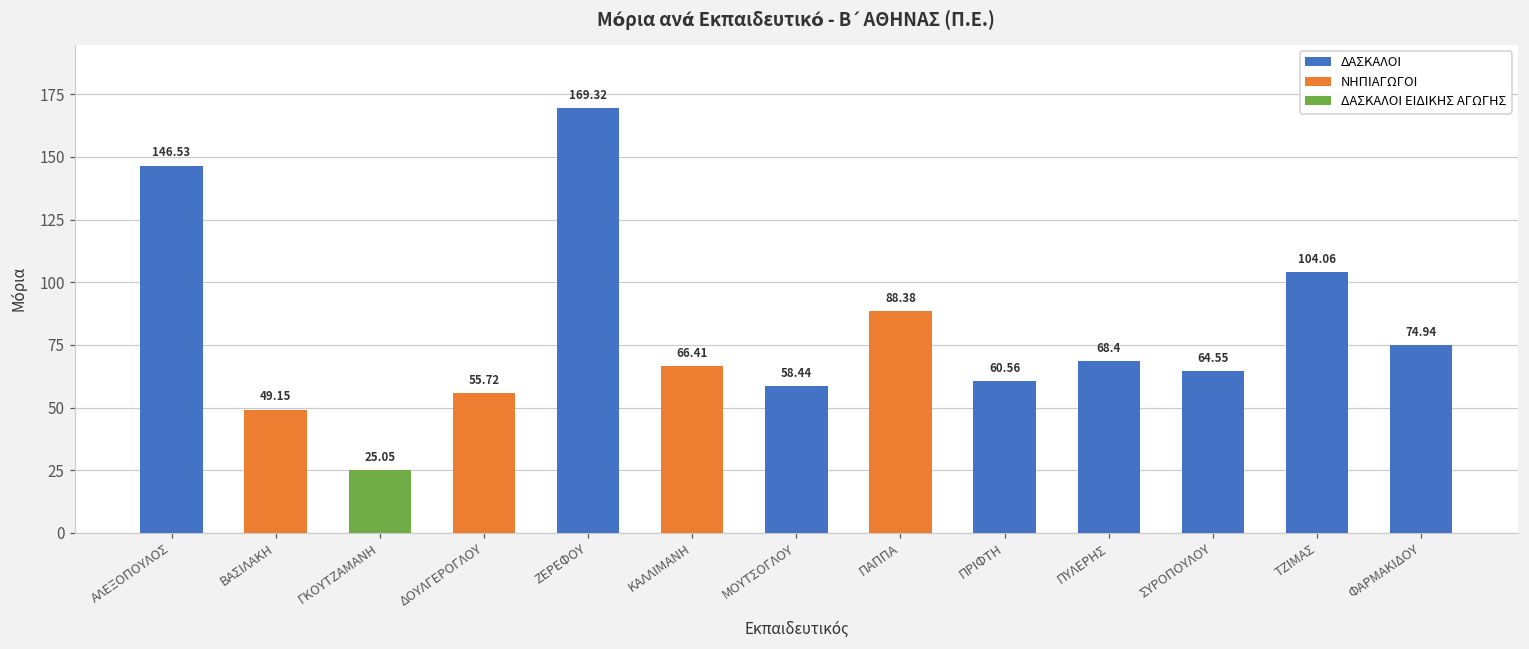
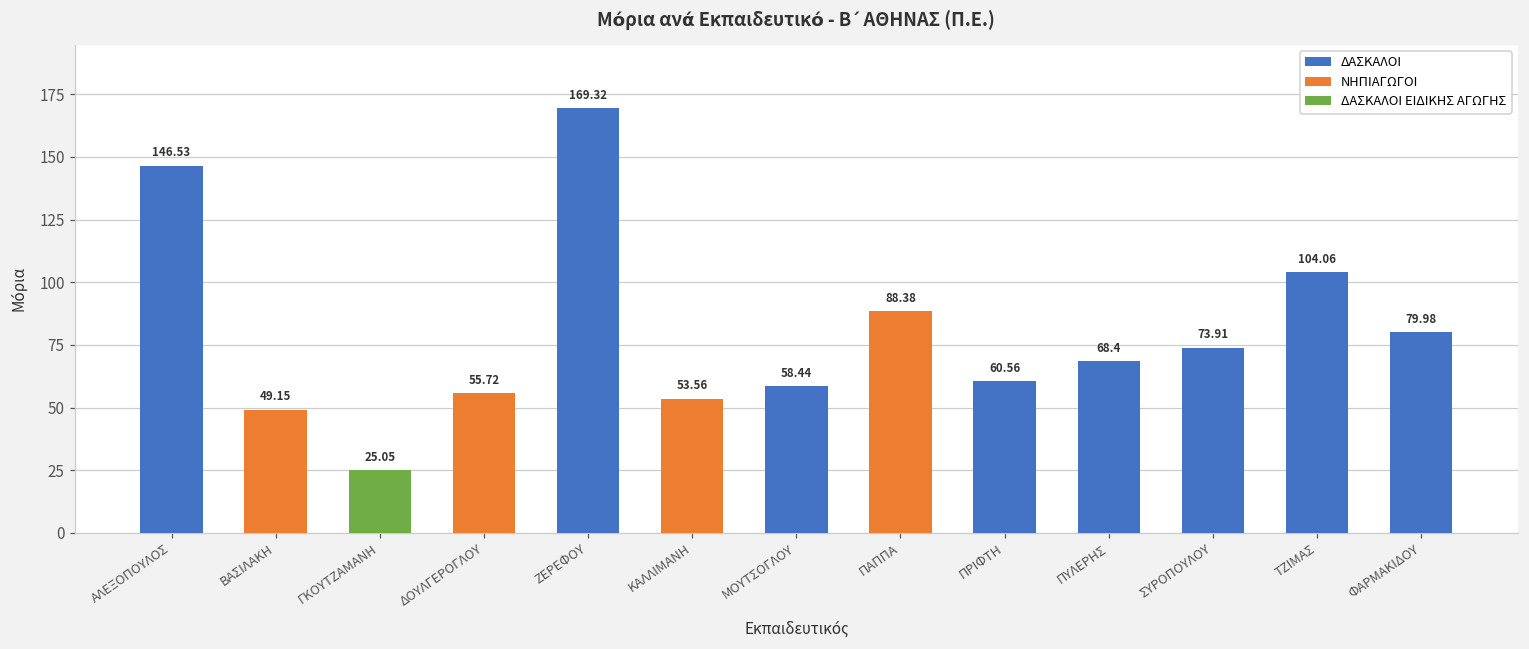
ΝΗΠΙΑΓΩΓΟΙ, ΚΑΛΛΙΜΑΝΗ: 66.41 -> 53.56
ΔΑΣΚΑΛΟΙ, ΣΥΡΟΠΟΥΛΟΥ: 64.55 -> 73.91
ΔΑΣΚΑΛΟΙ, ΦΑΡΜΑΚΙΔΟΥ: 74.94 -> 79.98
